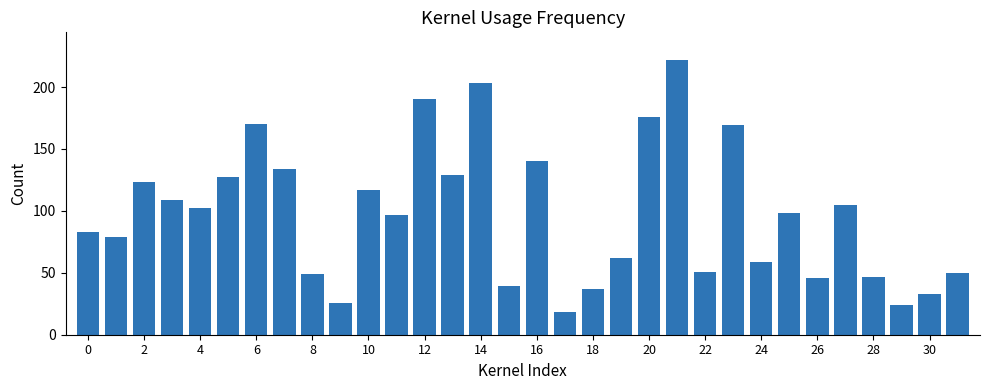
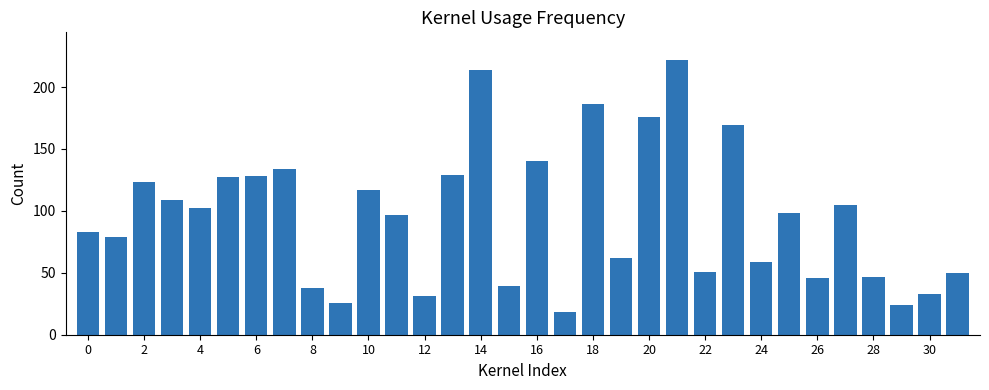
6: 170 -> 128
8: 49 -> 38
12: 190 -> 31
14: 203 -> 214
18: 37 -> 186
